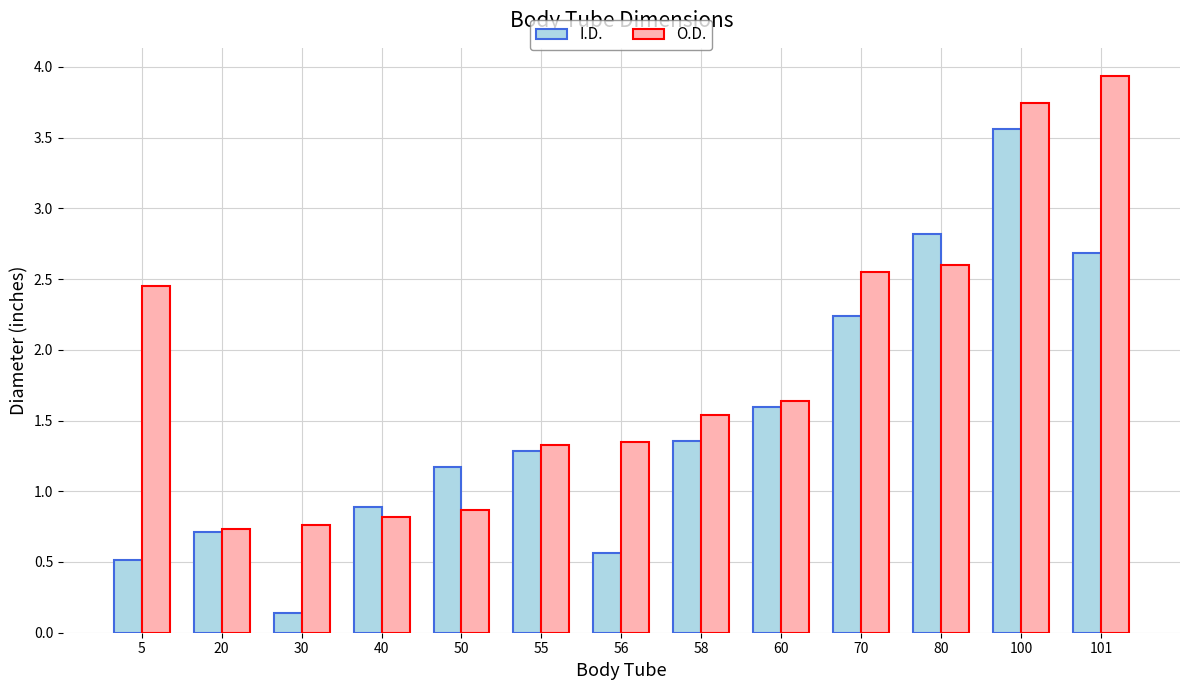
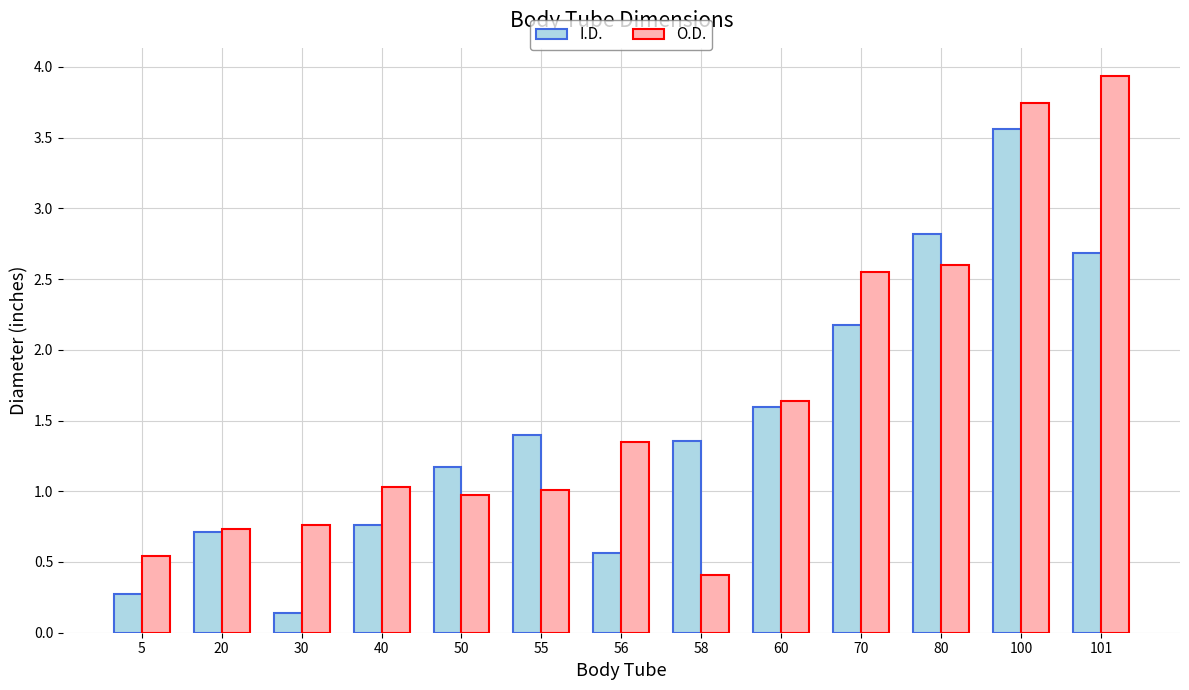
I.D., 5: 0.52 -> 0.28
O.D., 5: 2.45 -> 0.54
I.D., 40: 0.89 -> 0.77
O.D., 40: 0.82 -> 1.03
O.D., 50: 0.87 -> 0.98
I.D., 55: 1.28 -> 1.40
O.D., 55: 1.33 -> 1.01
O.D., 58: 1.54 -> 0.41
I.D., 70: 2.24 -> 2.18
